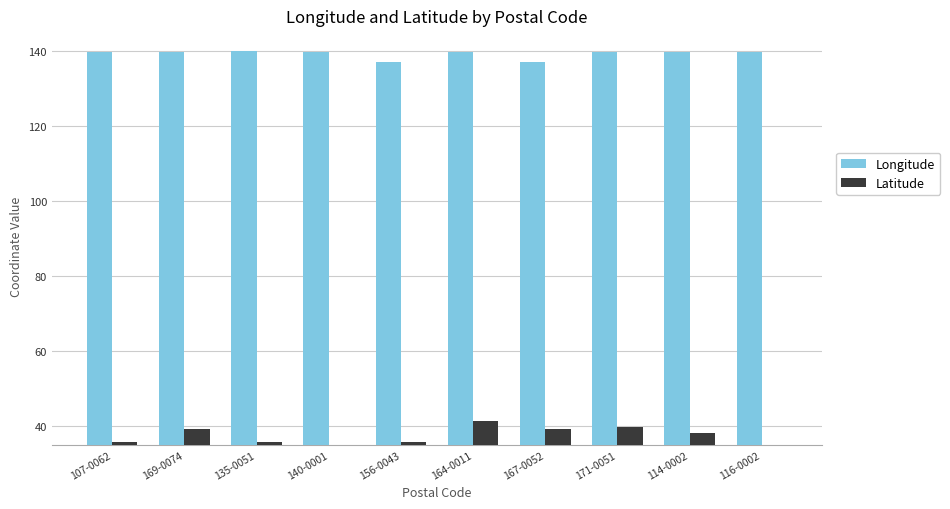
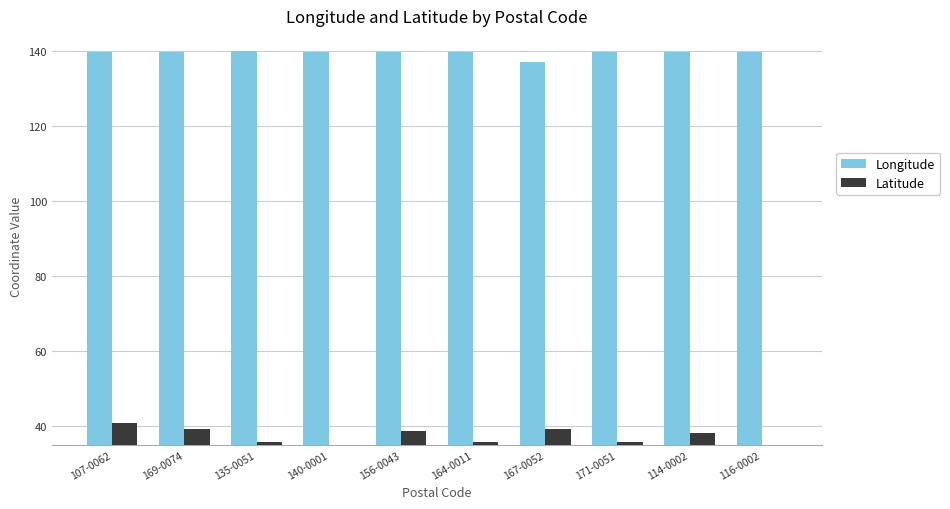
Latitude, 107-0062: 36 -> 41
Longitude, 156-0043: 137 -> 140
Latitude, 156-0043: 36 -> 39
Latitude, 164-0011: 41 -> 36
Latitude, 171-0051: 40 -> 36
